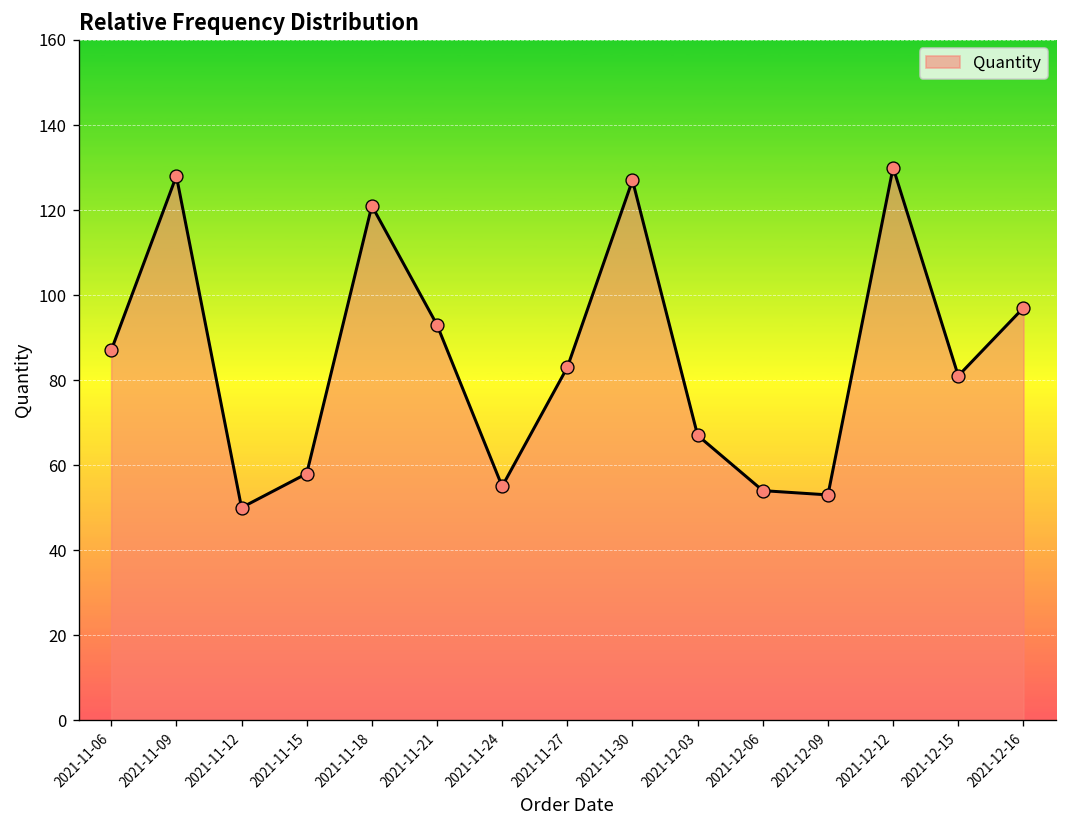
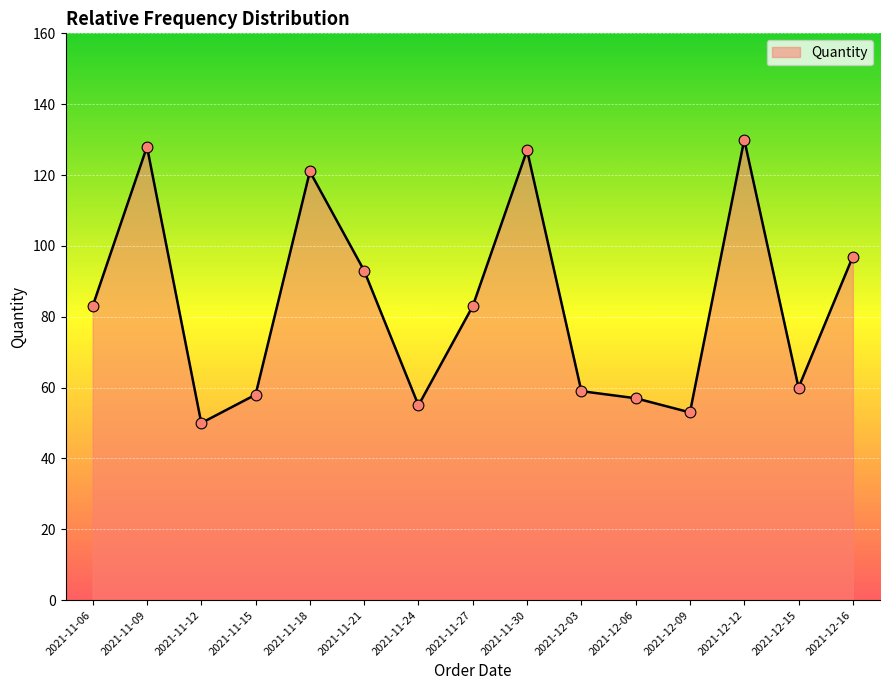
2021-11-06: 87 -> 83
2021-12-03: 67 -> 59
2021-12-06: 54 -> 57
2021-12-15: 81 -> 60
